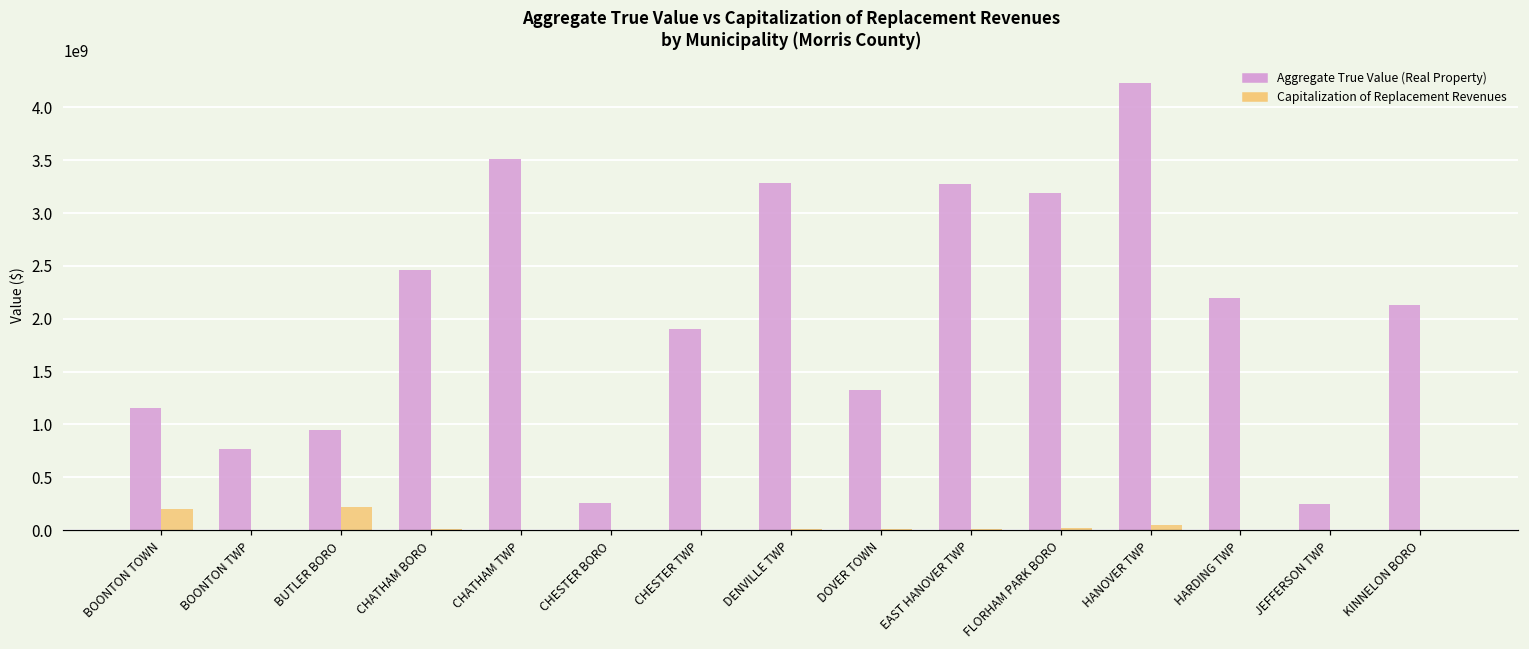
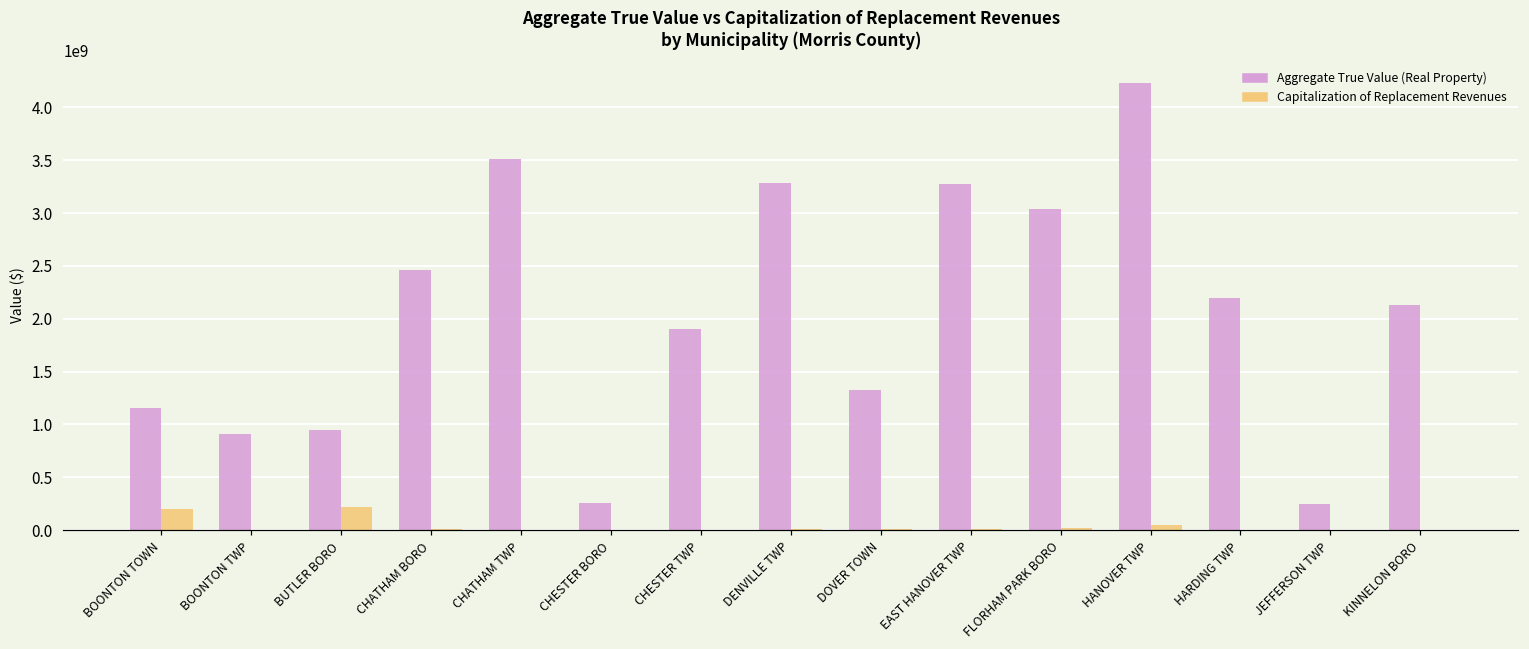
Aggregate True Value (Real Property), BOONTON TWP: 800000000 -> 900000000
Aggregate True Value (Real Property), FLORHAM PARK BORO: 3200000000 -> 3000000000
